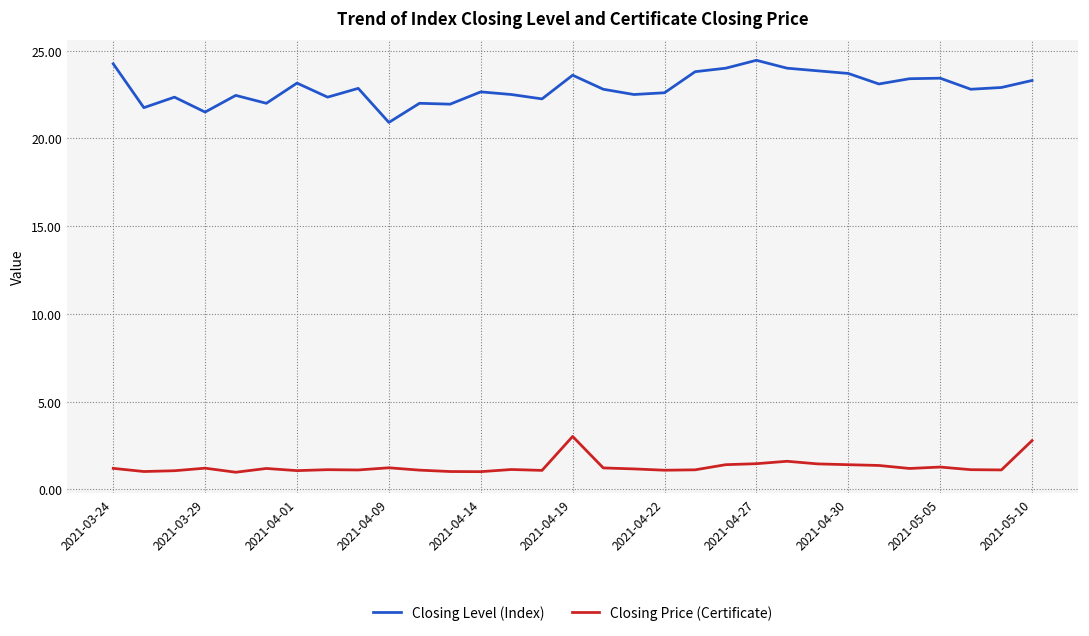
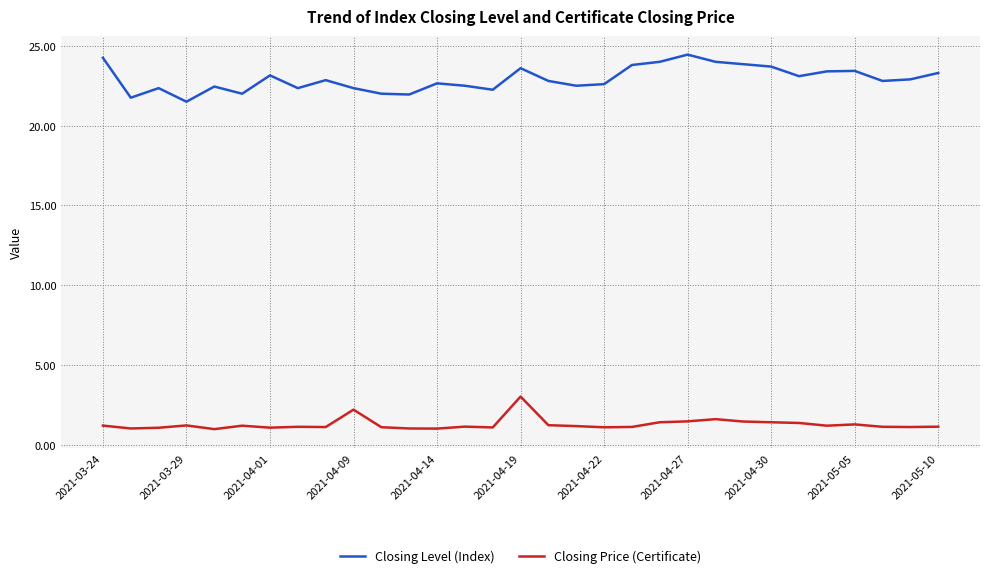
Closing Level (Index), 2021-04-09: 20.9 -> 22.4
Closing Price (Certificate), 2021-04-09: 1.2 -> 2.2
Closing Price (Certificate), 2021-05-10: 2.8 -> 1.1
